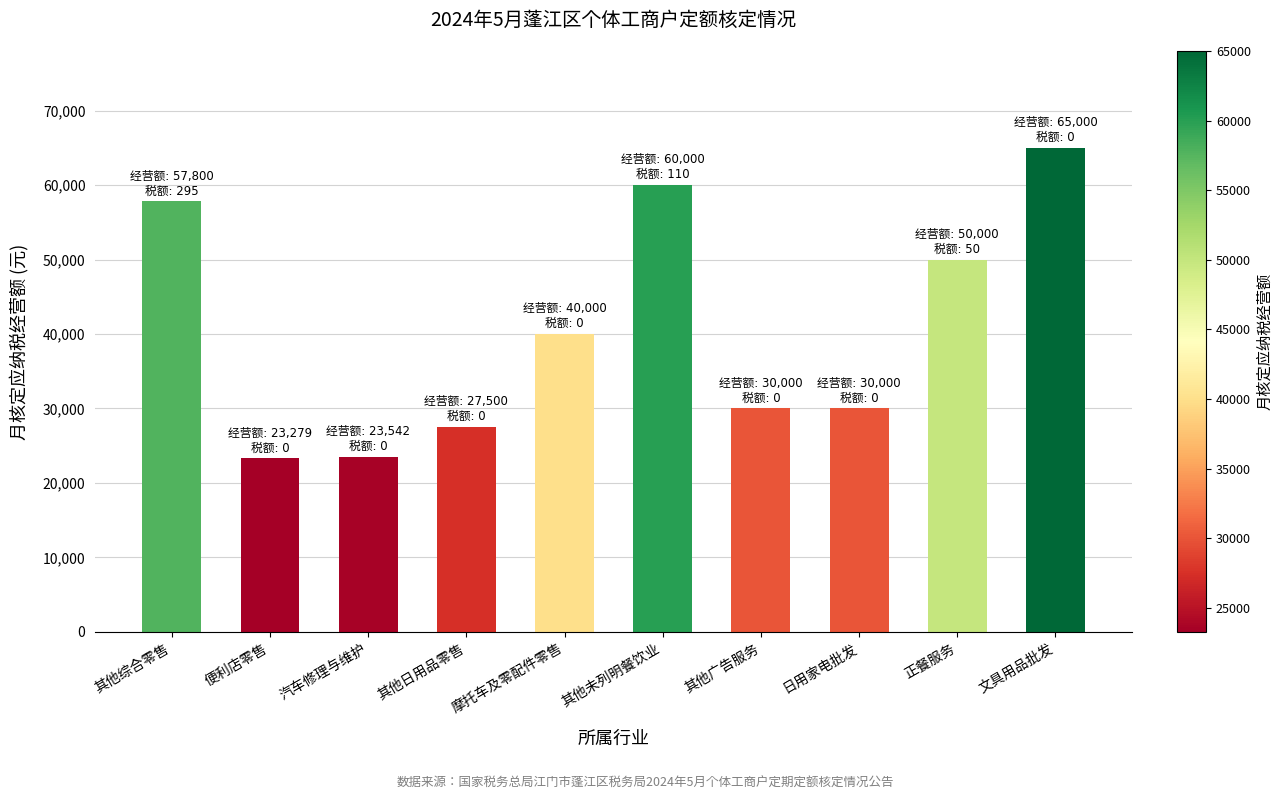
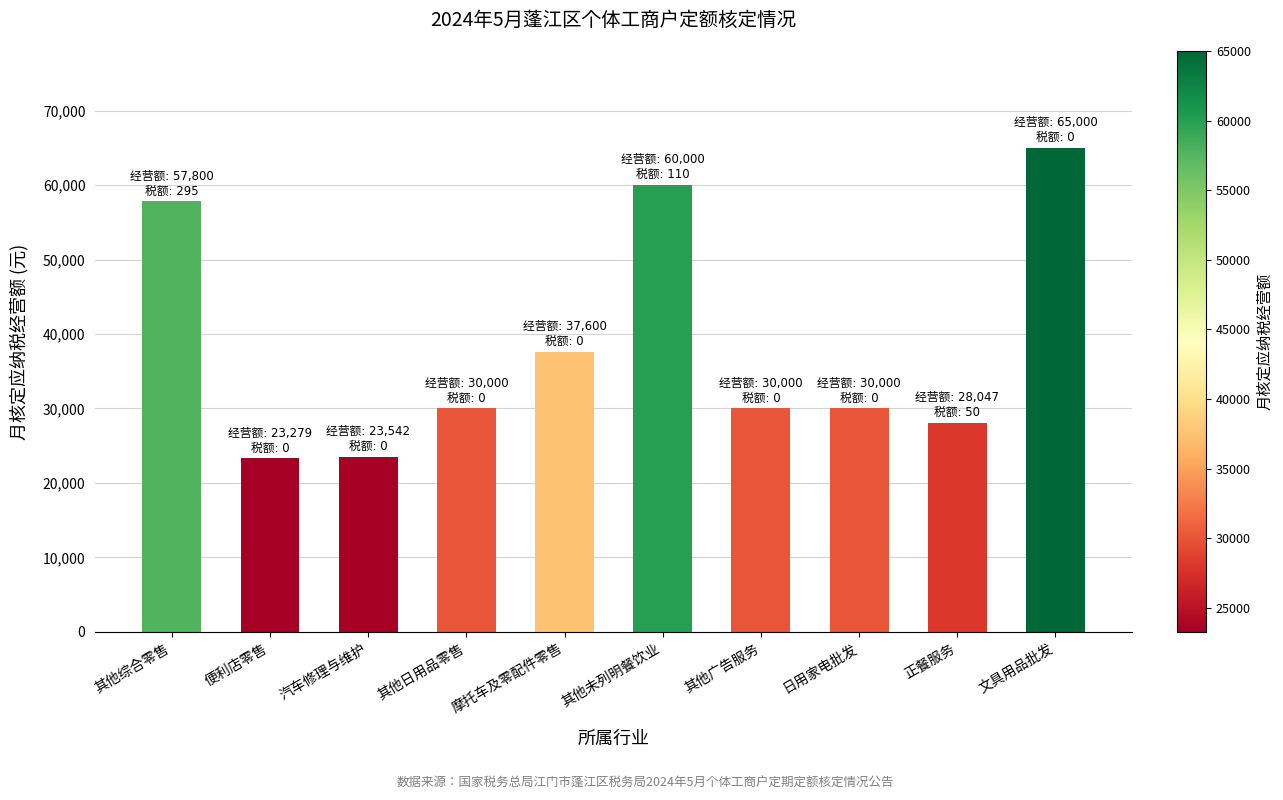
其他日用品零售: 27,500 -> 30,000
摩托车及零配件零售: 40,000 -> 37,600
正餐服务: 50,000 -> 28,047
